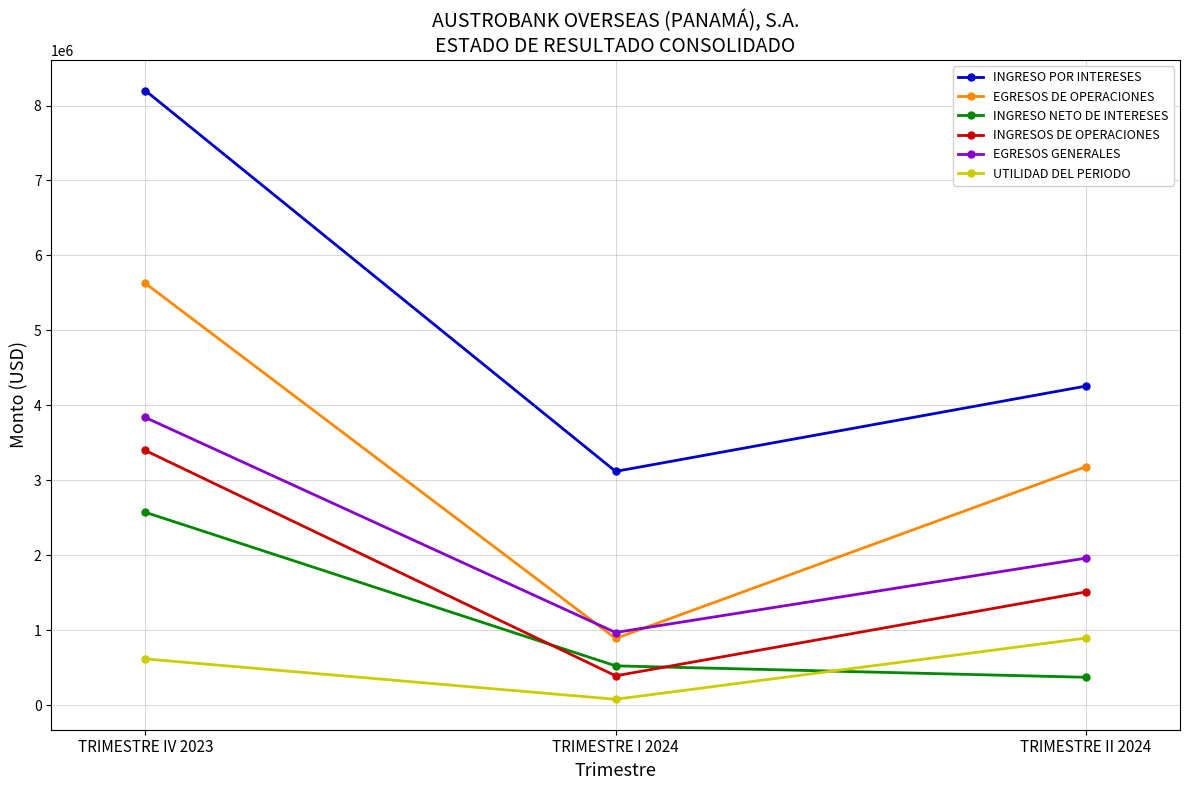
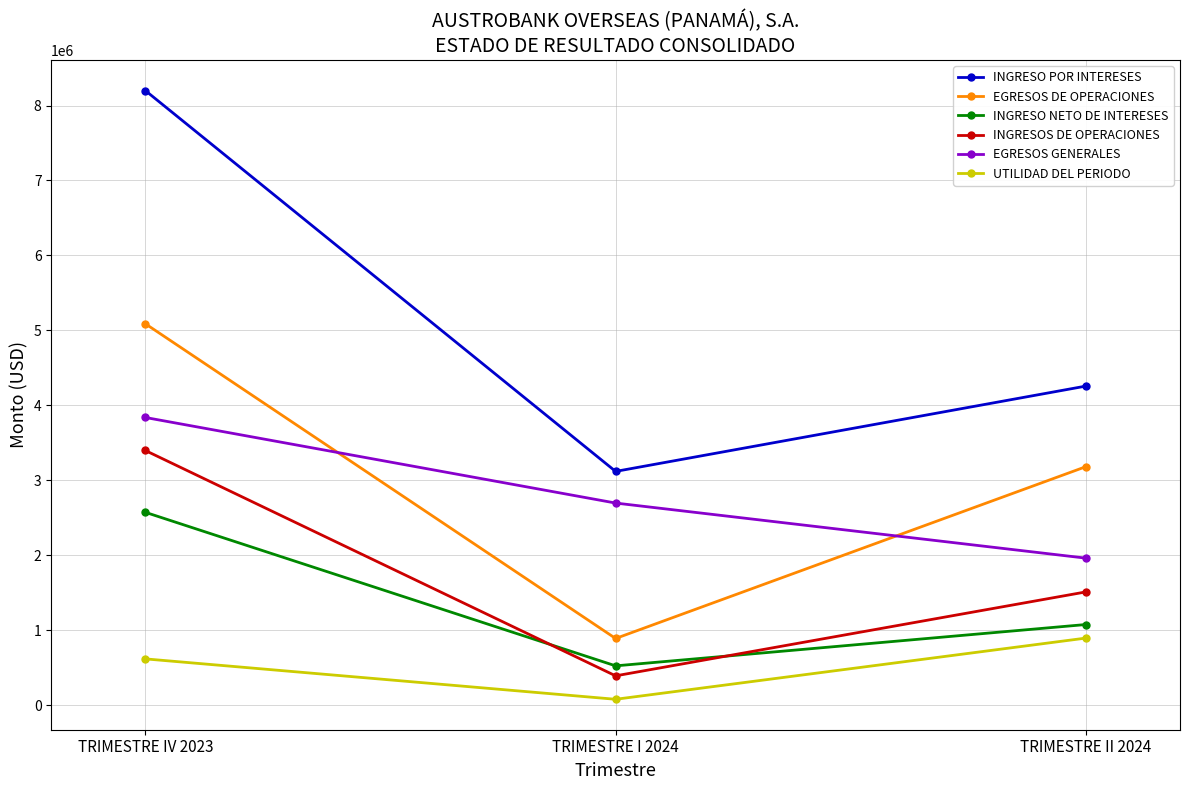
EGRESOS DE OPERACIONES, TRIMESTRE IV 2023: 5600000 -> 5100000
EGRESOS GENERALES, TRIMESTRE I 2024: 1000000 -> 2700000
INGRESO NETO DE INTERESES, TRIMESTRE II 2024: 400000 -> 1100000
